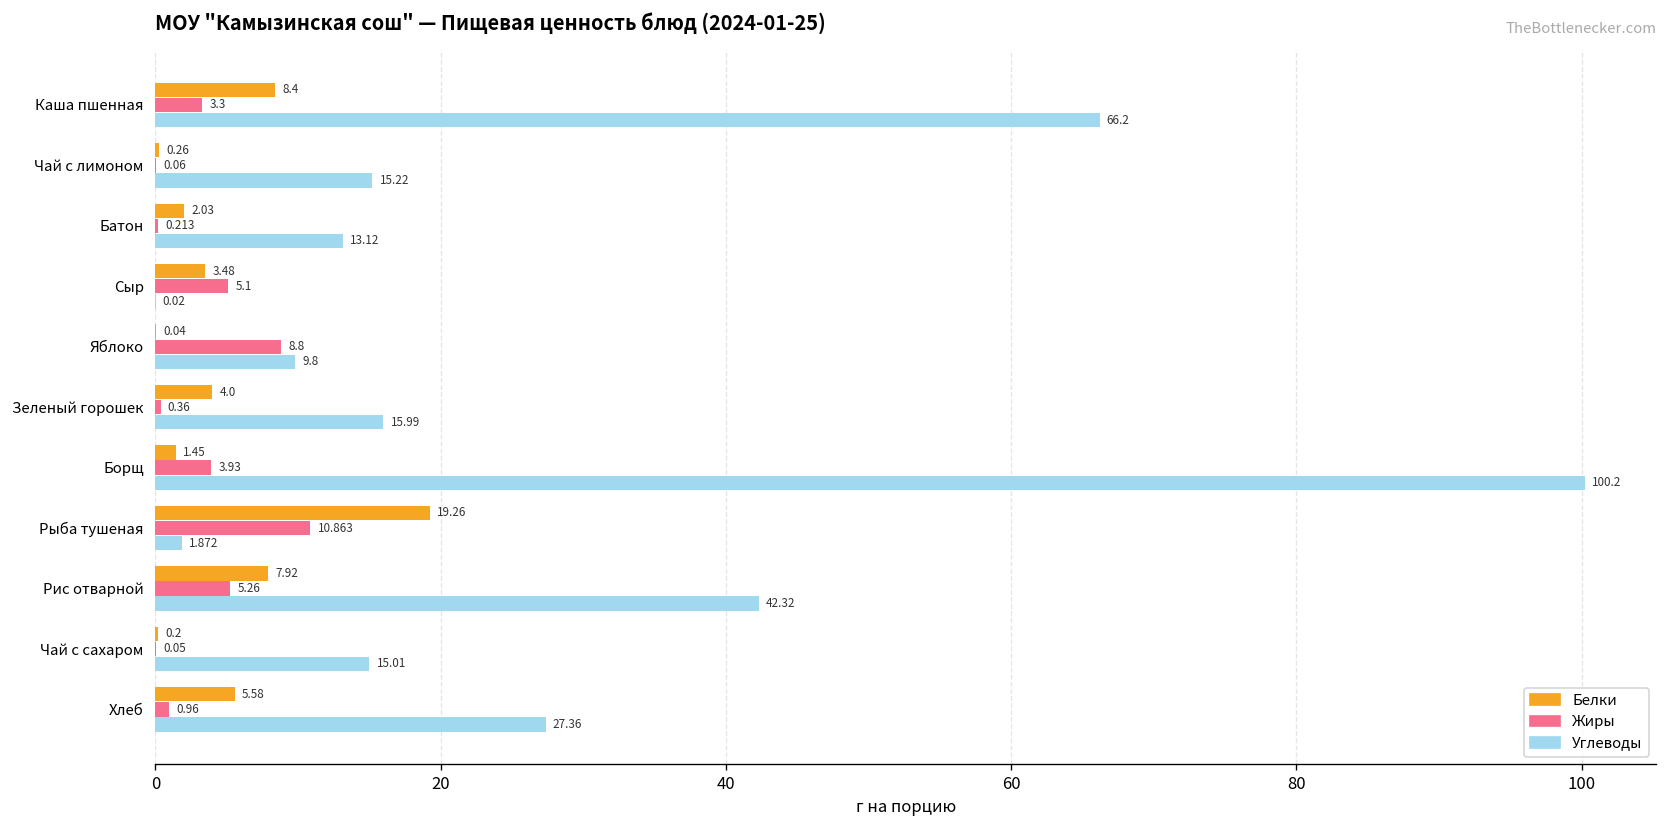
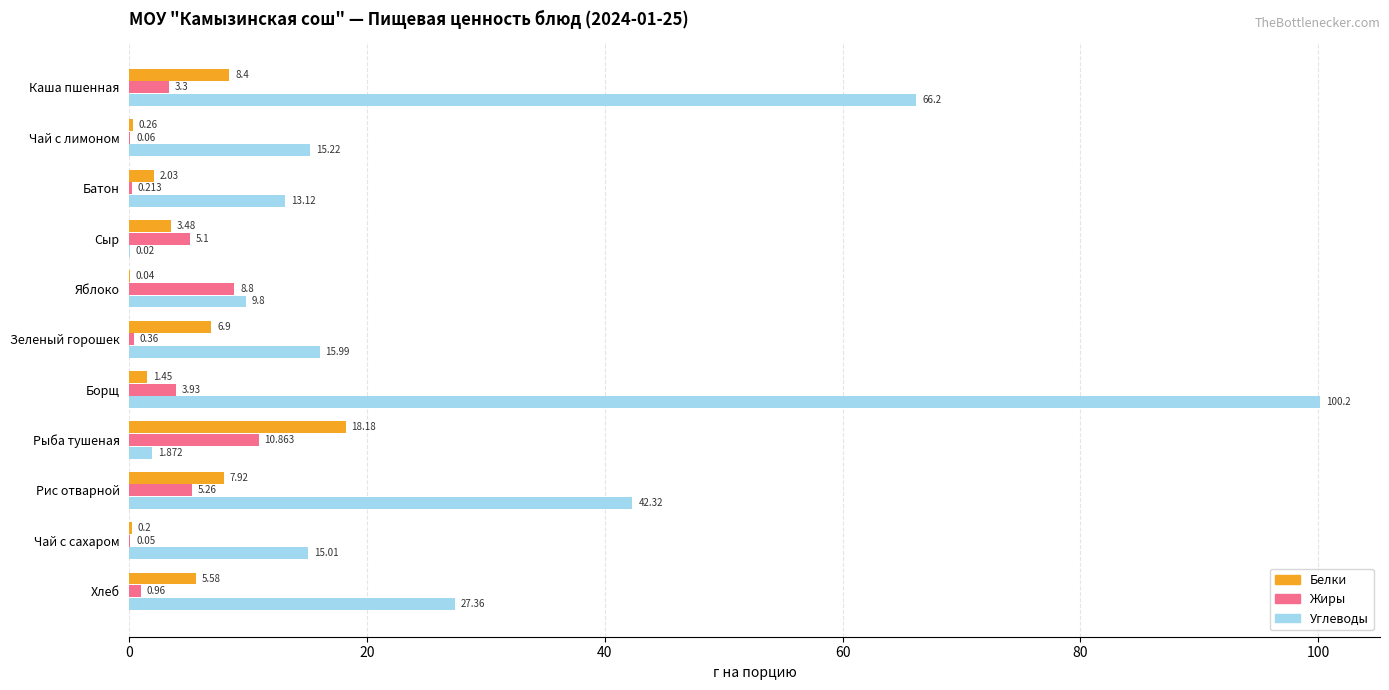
Белки, Зеленый горошек: 4.0 -> 6.9
Белки, Рыба тушеная: 19.26 -> 18.18
